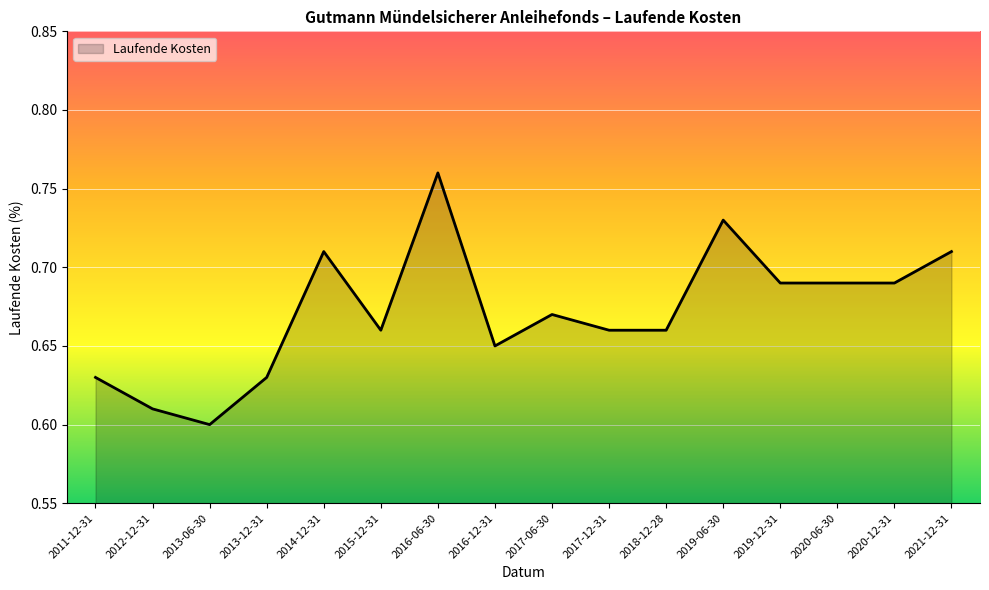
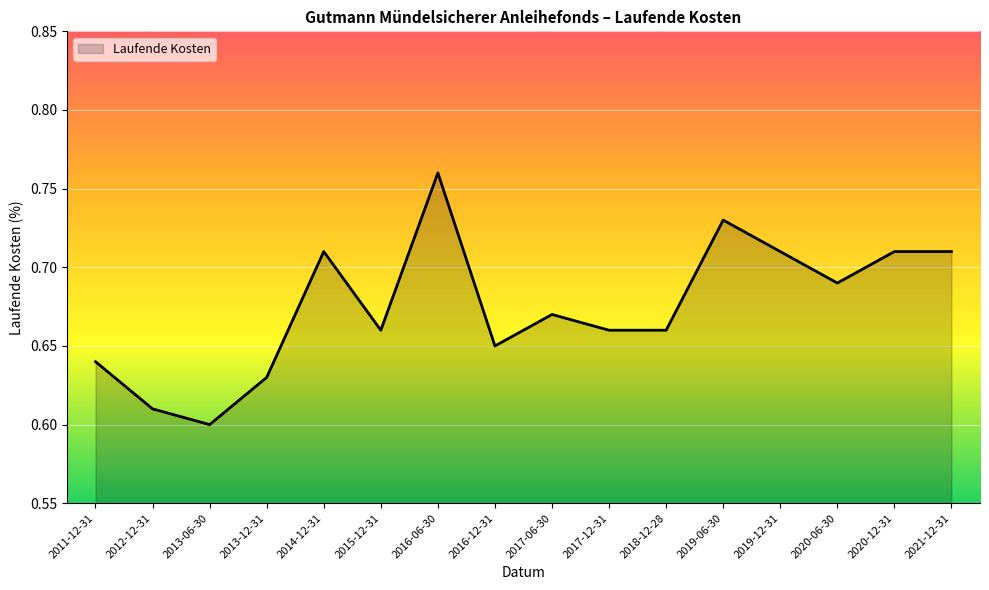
2011-12-31: 0.63 -> 0.64
2019-12-31: 0.69 -> 0.71
2020-12-31: 0.69 -> 0.71
